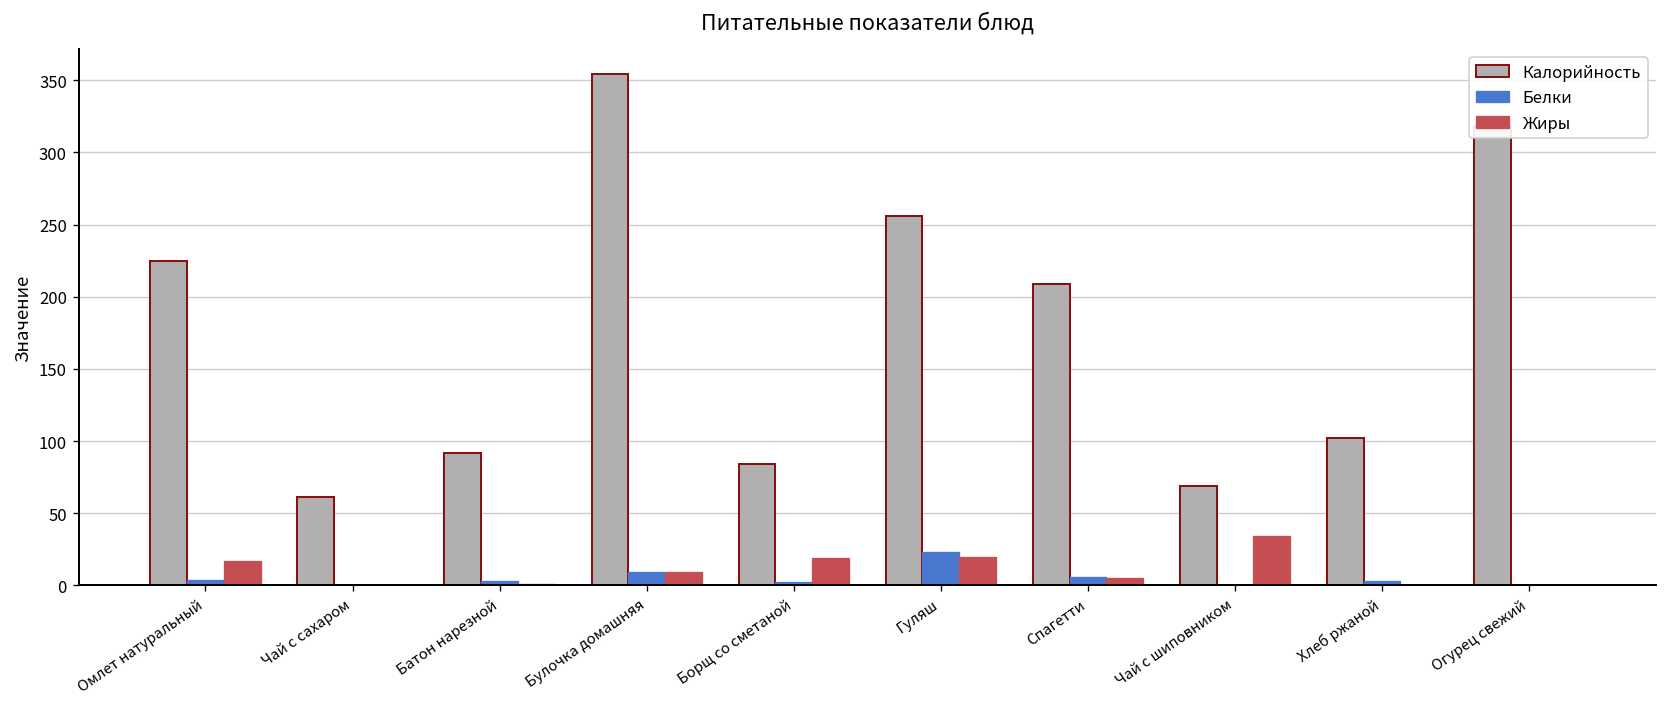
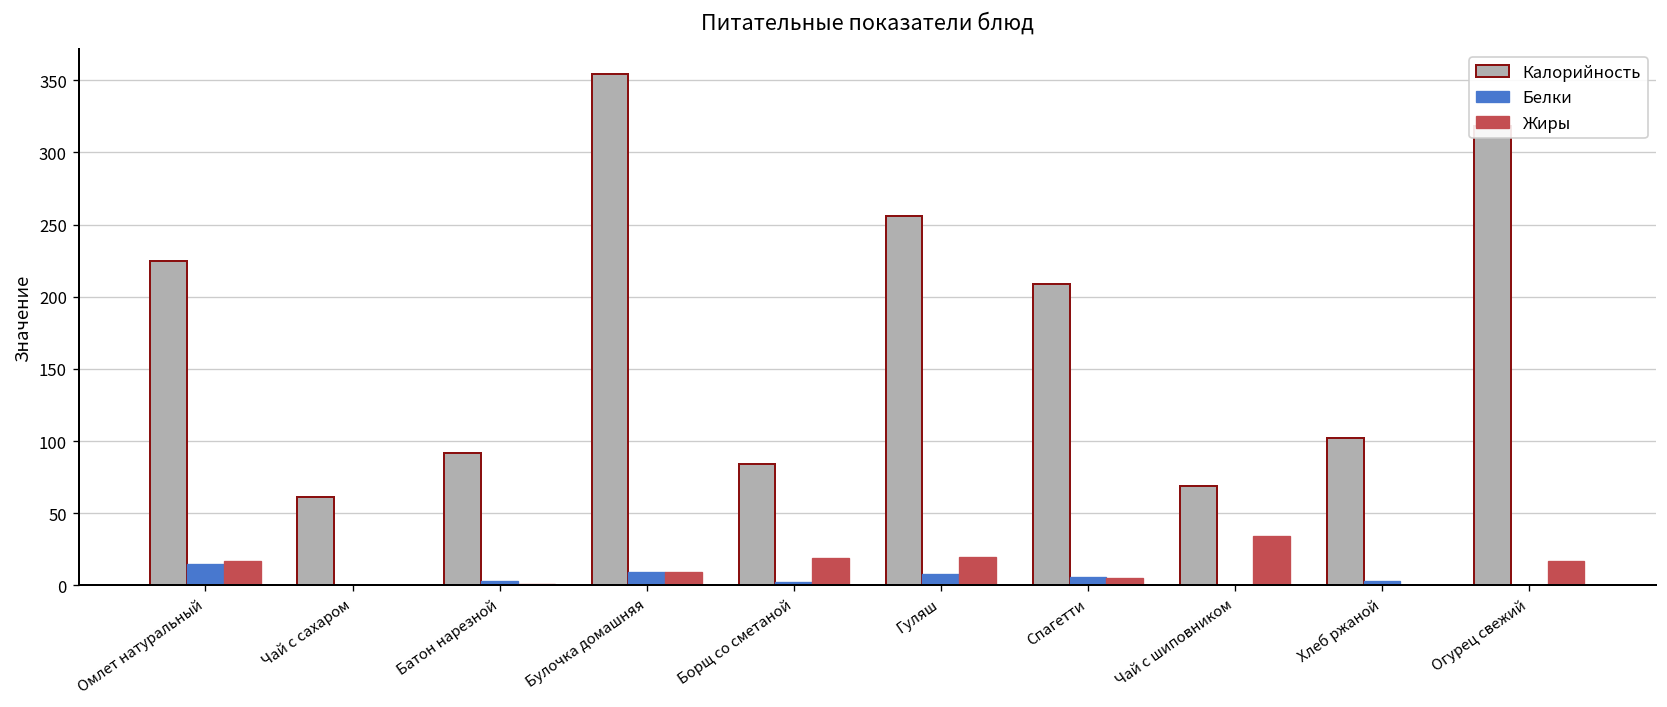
Белки, Омлет натуральный: 4 -> 15
Белки, Гуляш: 23 -> 8
Жиры, Огурец свежий: 0 -> 17
